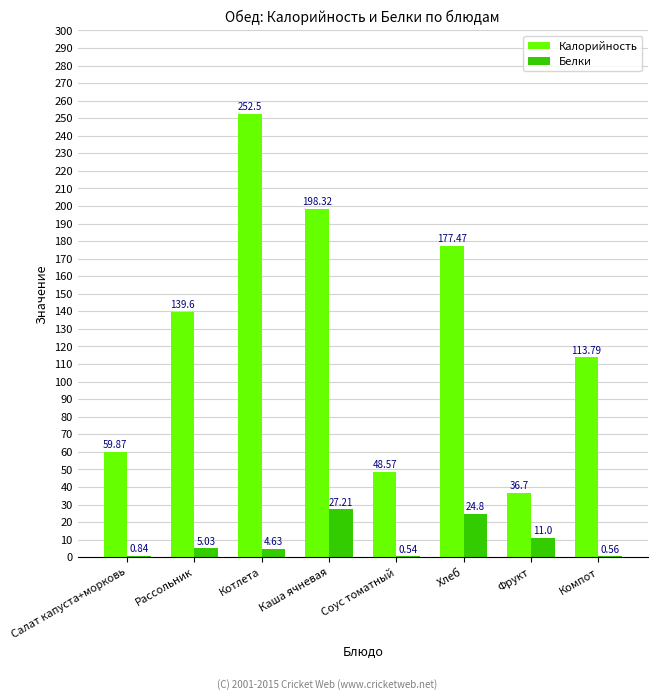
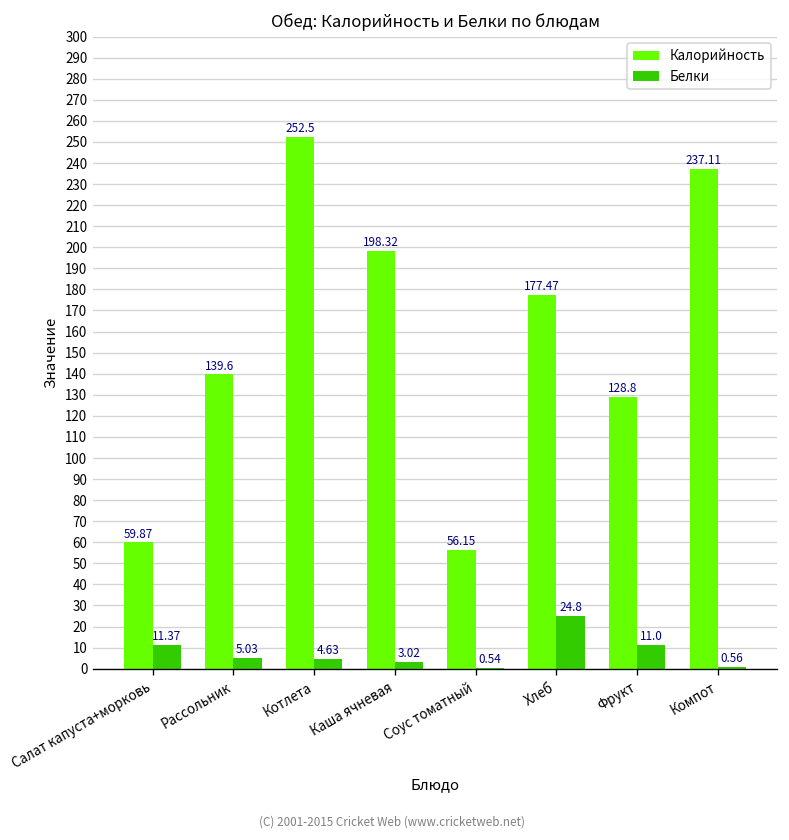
Белки, Салат капуста+морковь: 0.84 -> 11.37
Белки, Каша ячневая: 27.21 -> 3.02
Калорийность, Соус томатный: 48.57 -> 56.15
Калорийность, Фрукт: 36.7 -> 128.8
Калорийность, Компот: 113.79 -> 237.11
